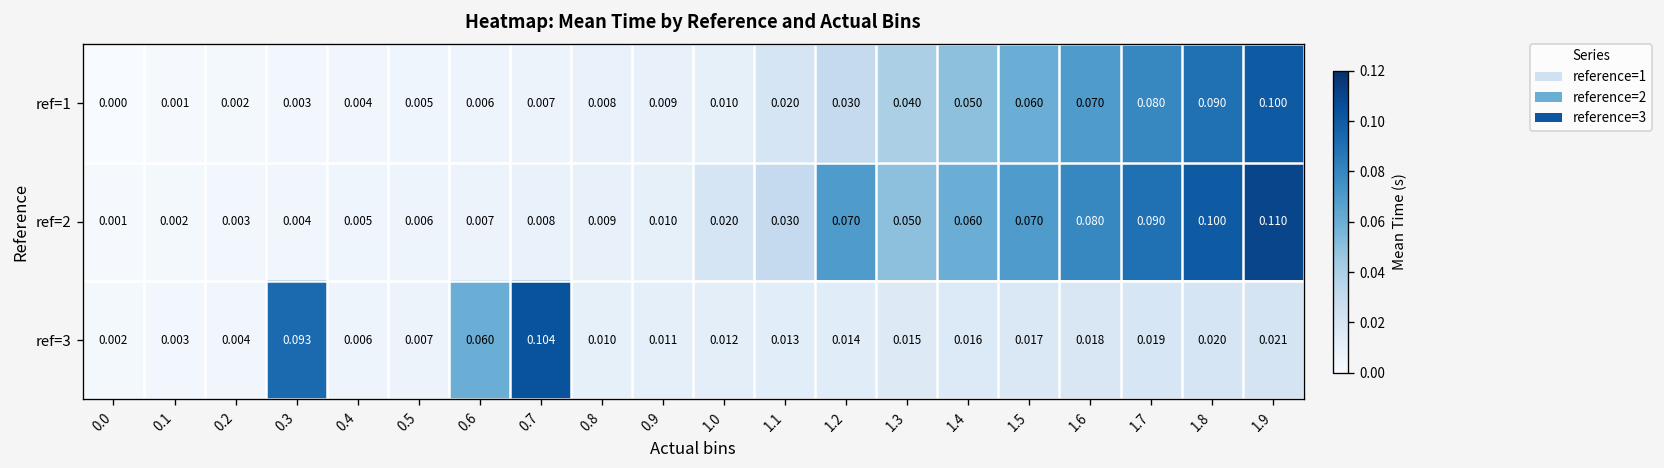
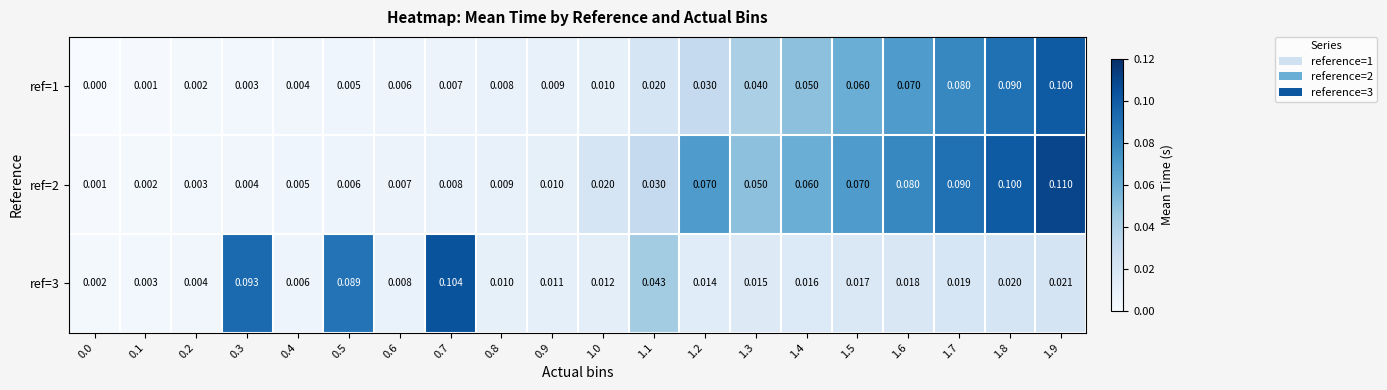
ref=3, 0.5: 0.007 -> 0.089
ref=3, 0.6: 0.060 -> 0.008
ref=3, 1.1: 0.013 -> 0.043
